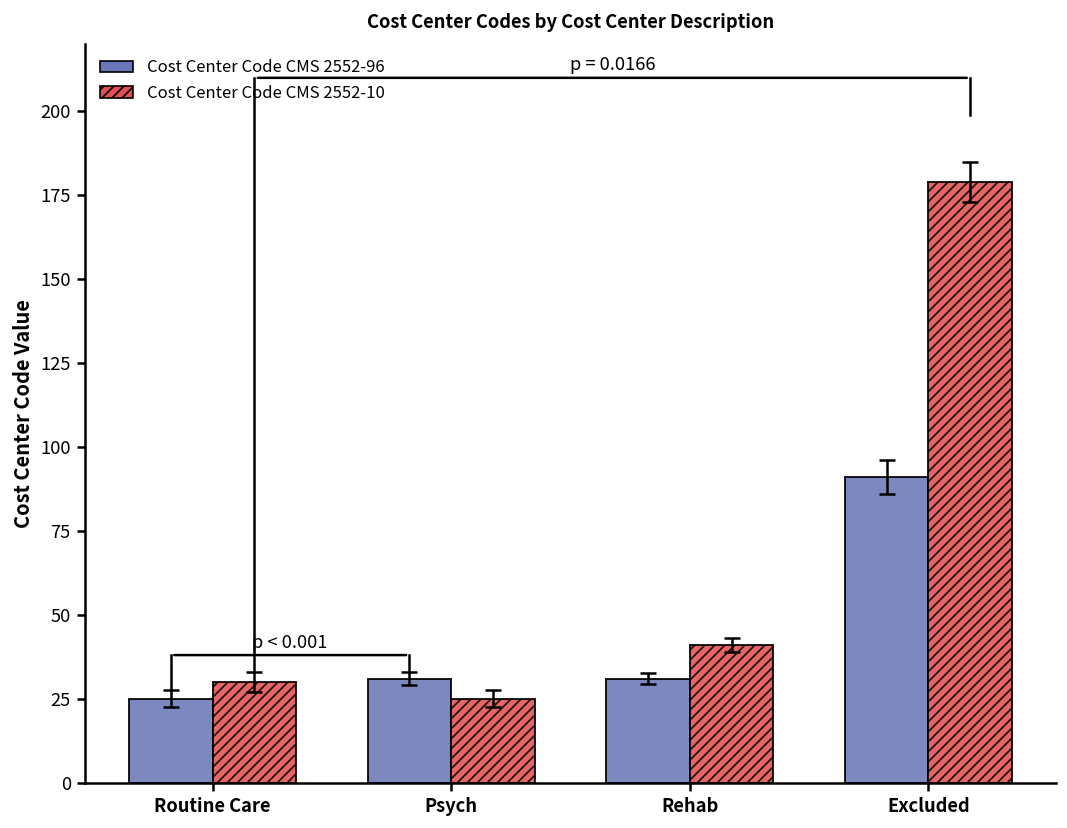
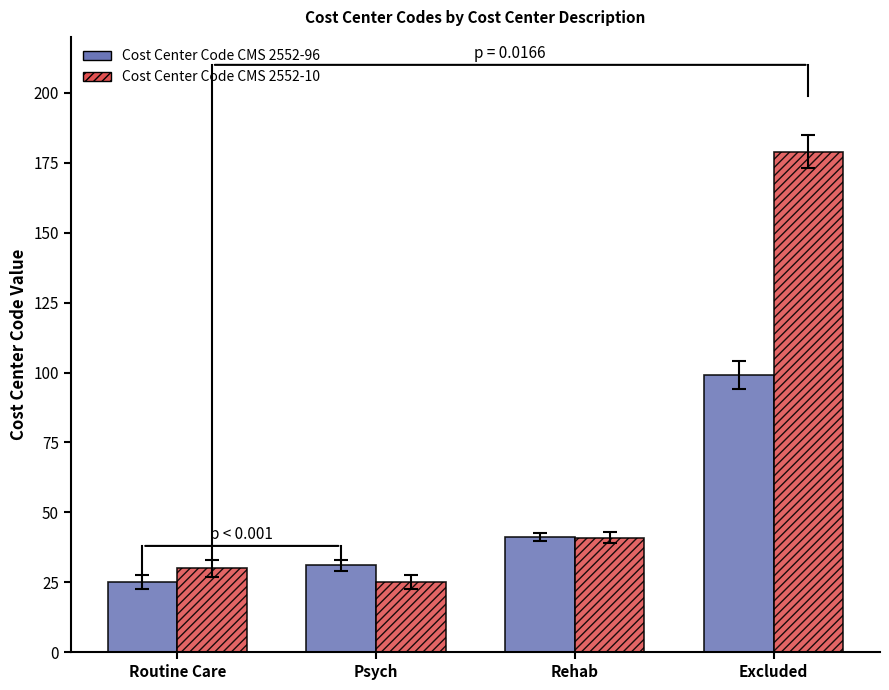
Cost Center Code CMS 2552-96, Rehab: 31 -> 41
Cost Center Code CMS 2552-96, Excluded: 91 -> 99
